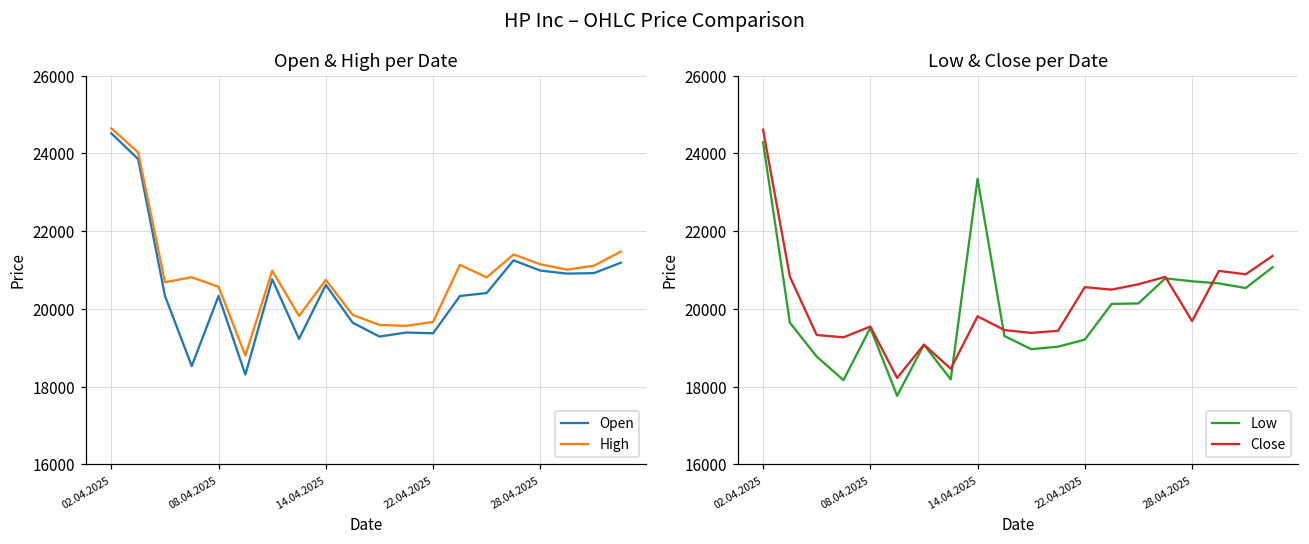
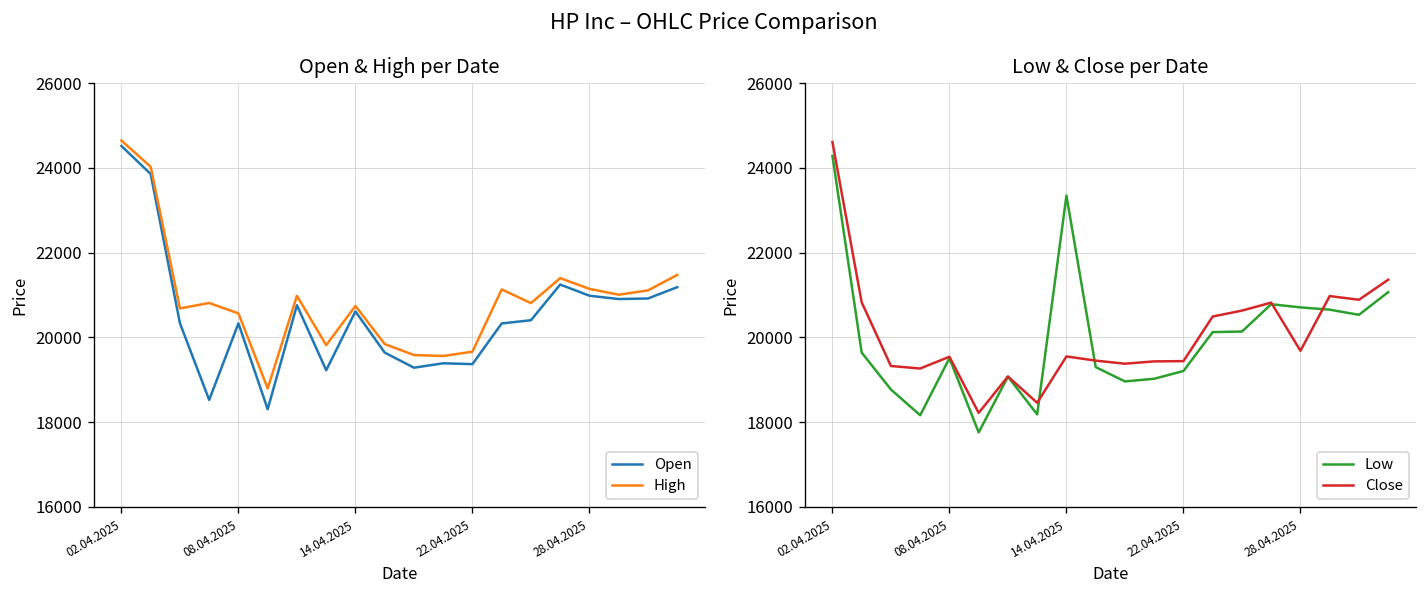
Low & Close per Date, Close, 14.04.2025: 19800 -> 19600
Low & Close per Date, Close, 22.04.2025: 20600 -> 19400
